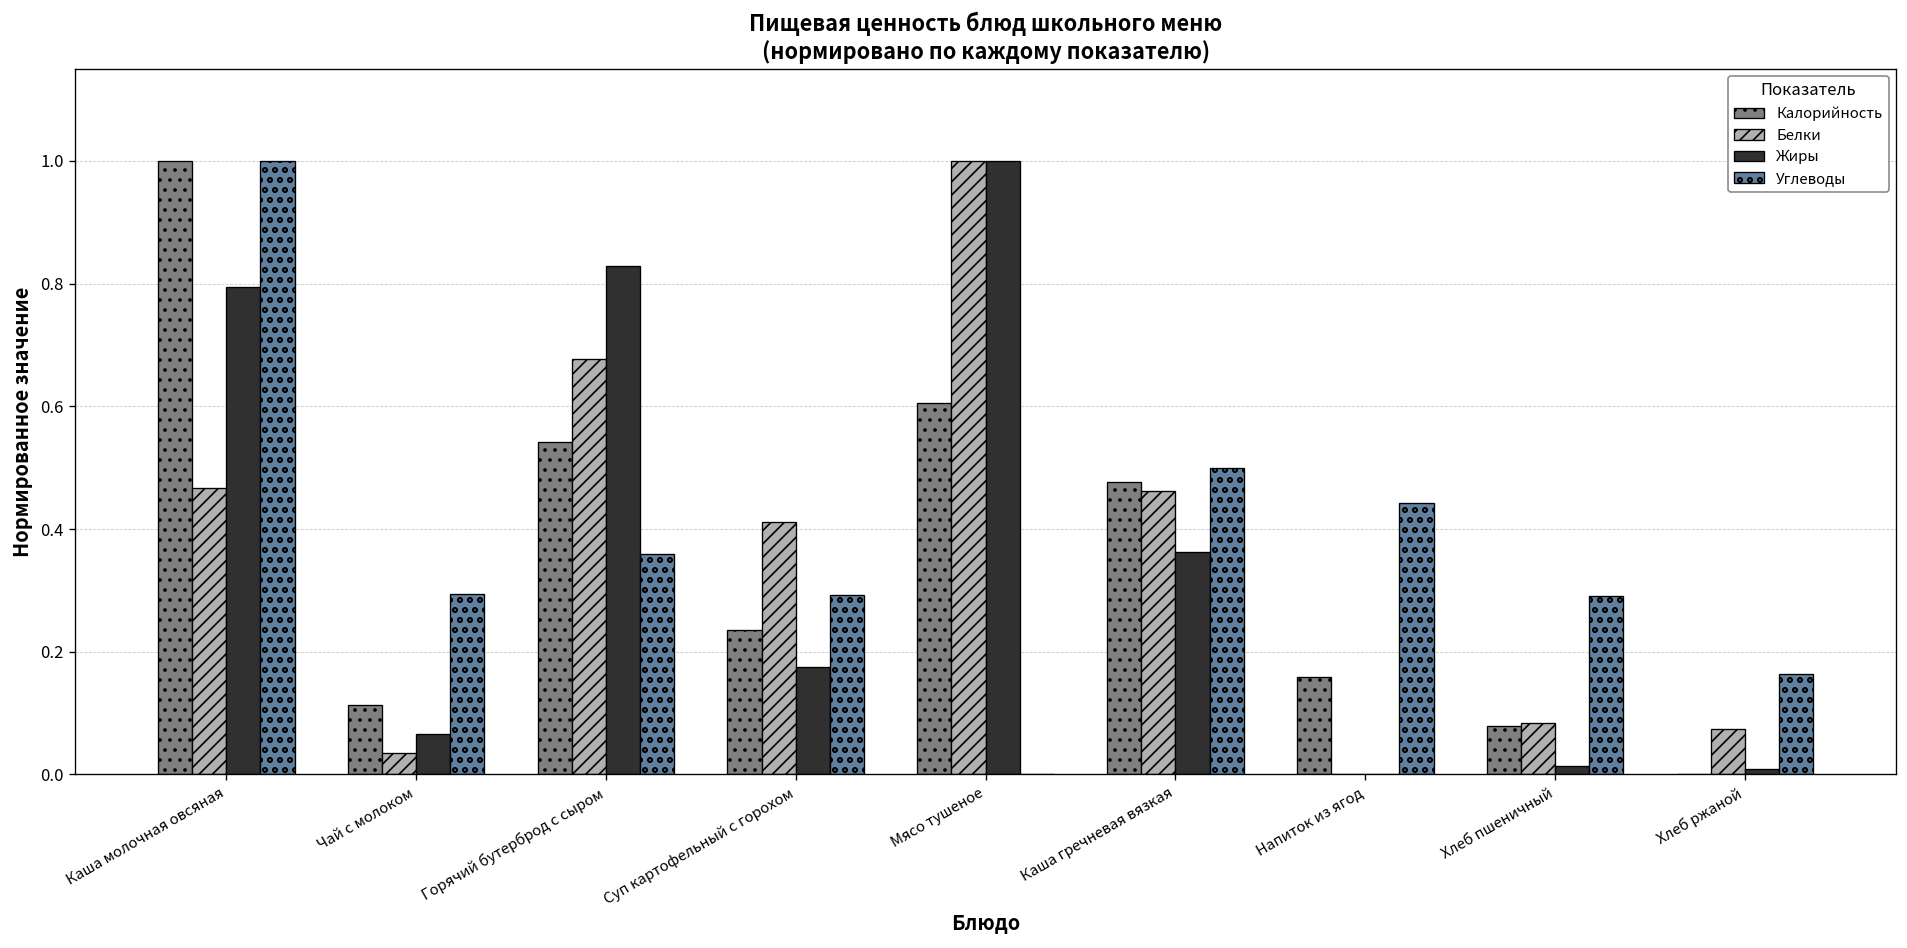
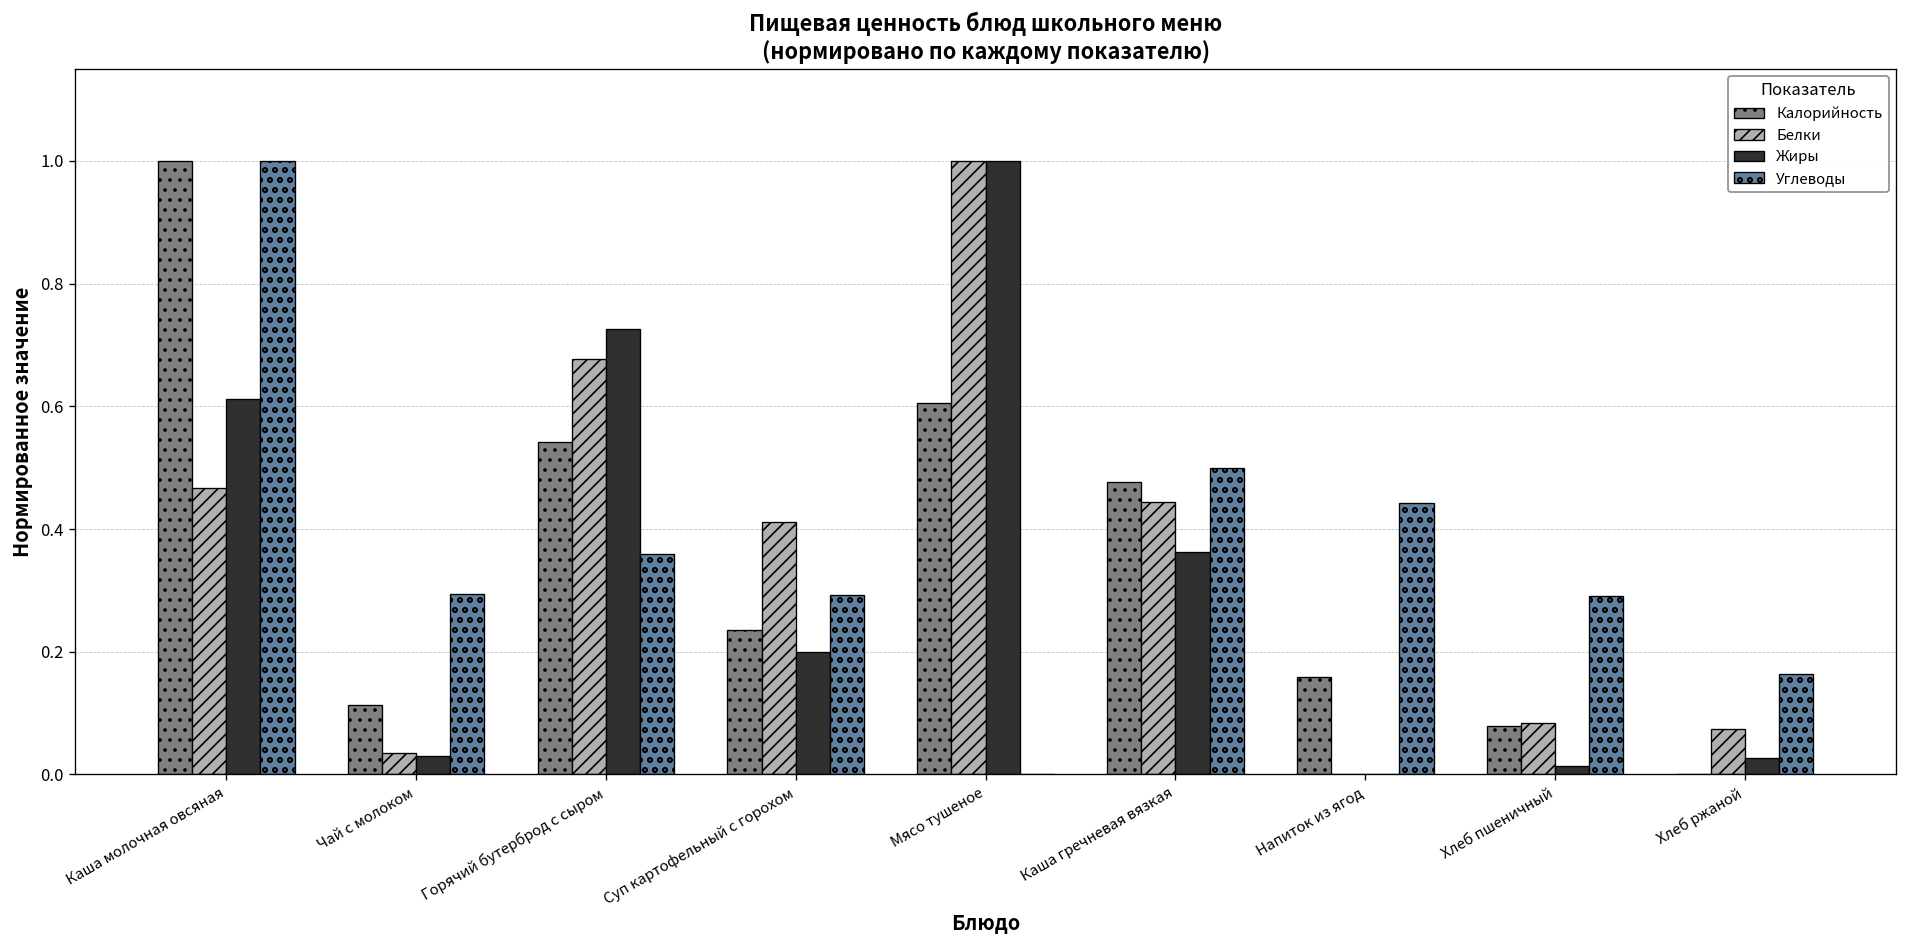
Жиры, Каша молочная овсяная: 0.79 -> 0.61
Жиры, Чай с молоком: 0.07 -> 0.03
Жиры, Горячий бутерброд с сыром: 0.83 -> 0.73
Жиры, Суп картофельный с горохом: 0.17 -> 0.20
Белки, Каша гречневая вязкая: 0.46 -> 0.44
Жиры, Хлеб ржаной: 0.01 -> 0.03
